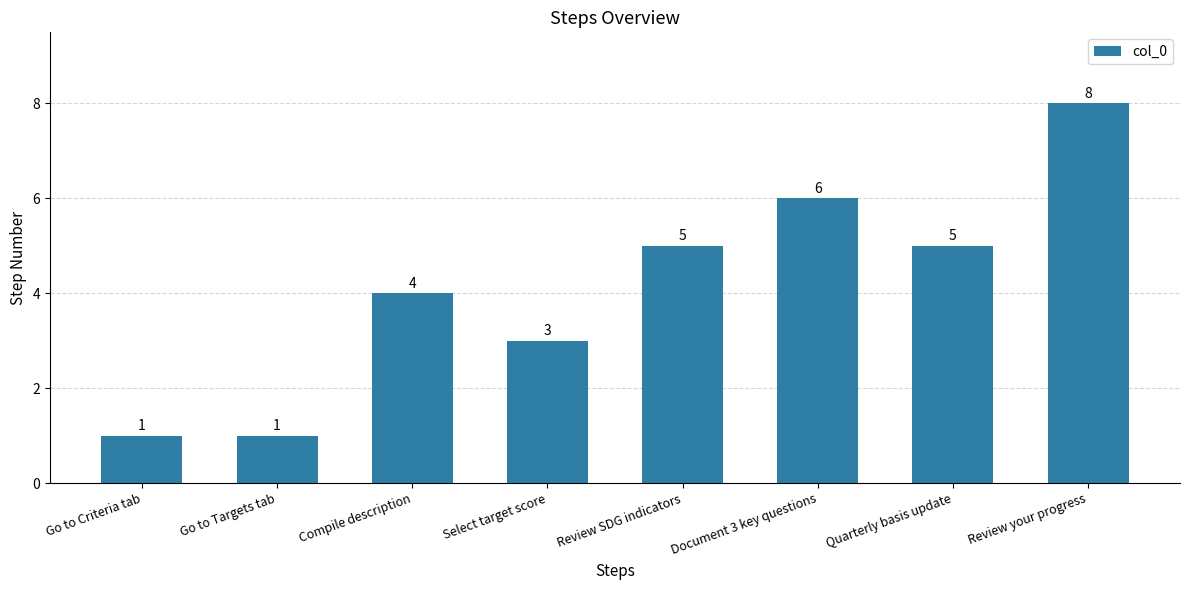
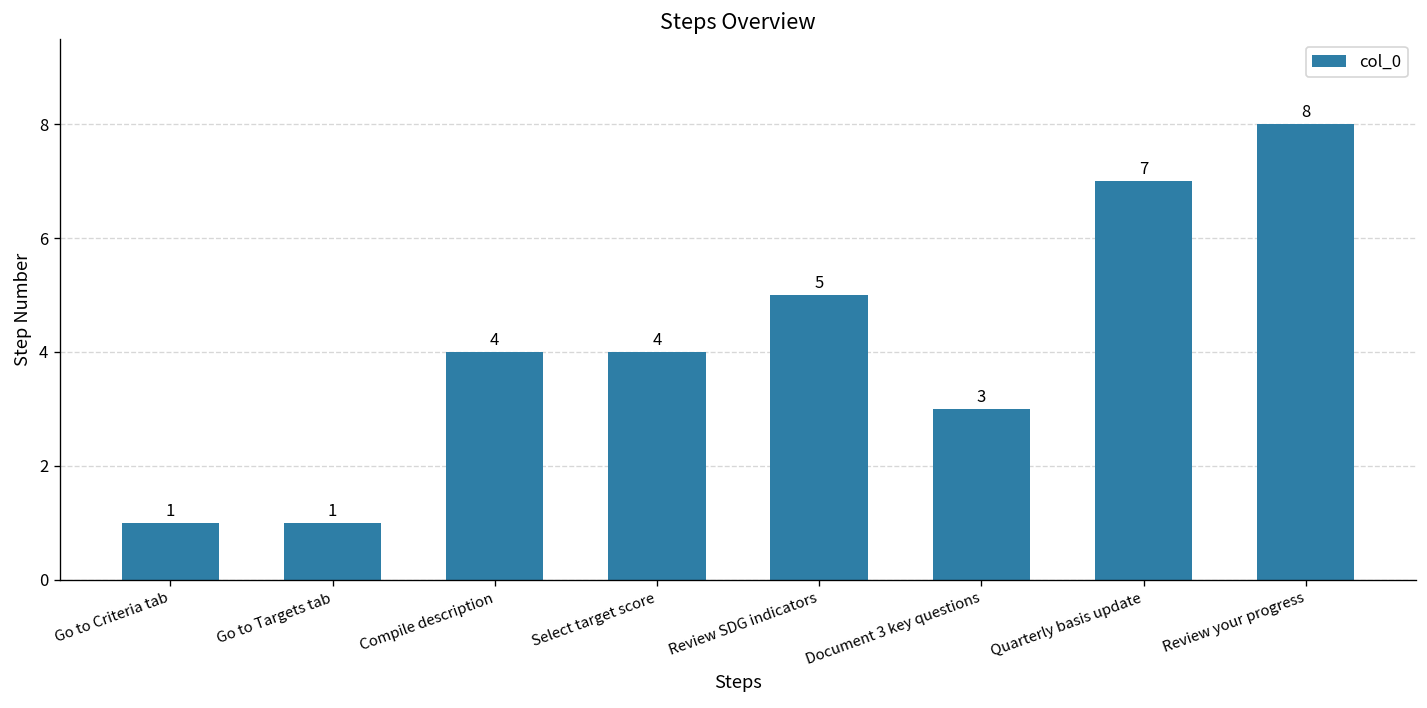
Select target score: 3 -> 4
Document 3 key questions: 6 -> 3
Quarterly basis update: 5 -> 7
